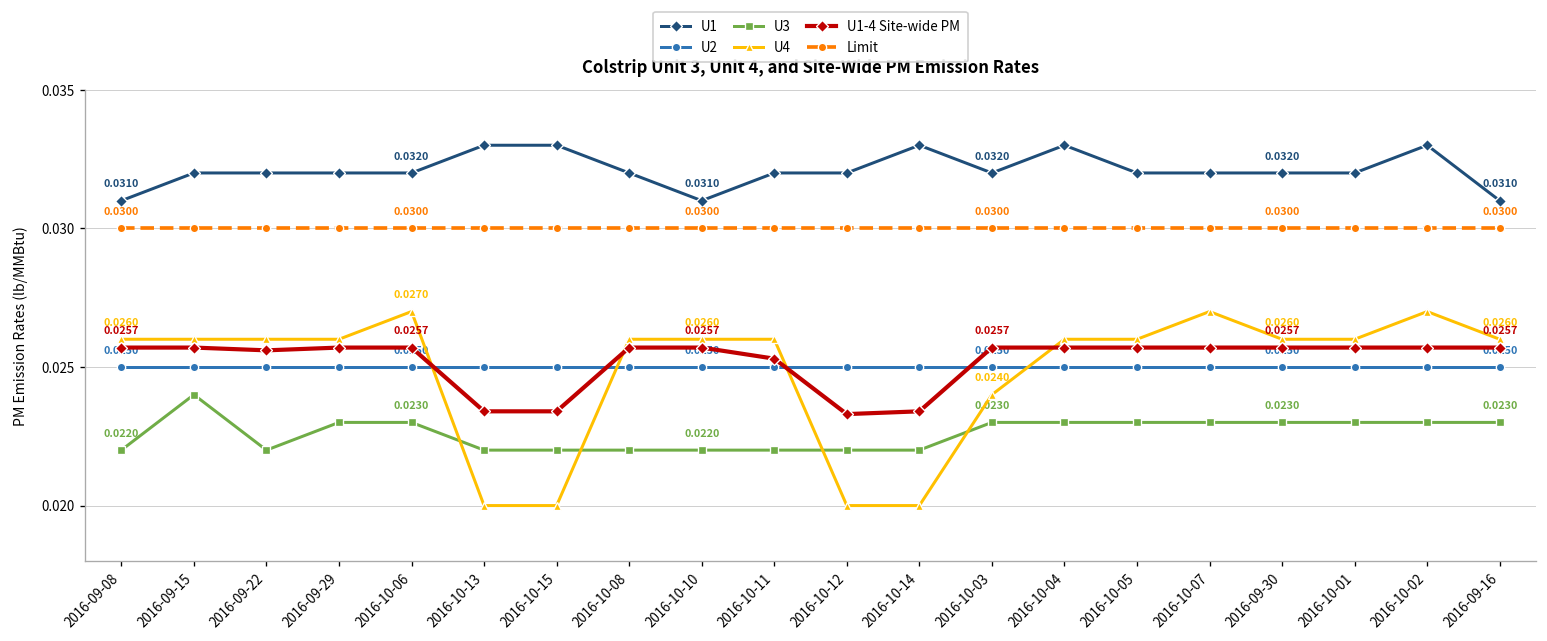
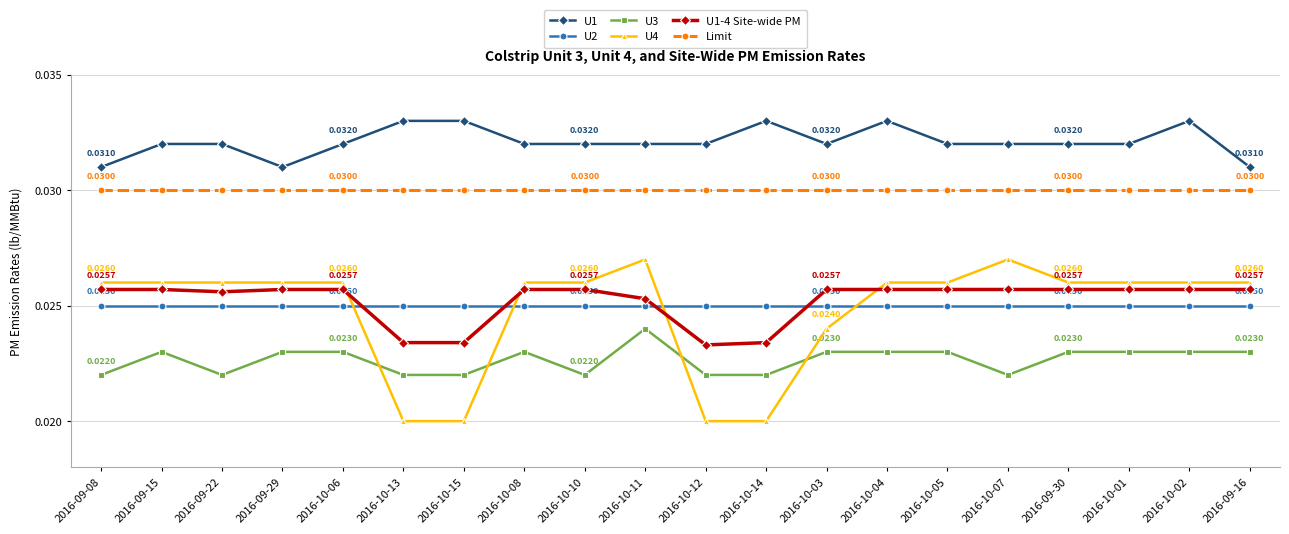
U3, 2016-09-15: 0.024 -> 0.023
U1, 2016-09-29: 0.032 -> 0.031
U4, 2016-10-06: 0.0270 -> 0.0260
U3, 2016-10-08: 0.022 -> 0.023
U1, 2016-10-10: 0.0310 -> 0.0320
U3, 2016-10-11: 0.022 -> 0.024
U4, 2016-10-11: 0.026 -> 0.027
U3, 2016-10-07: 0.023 -> 0.022
U4, 2016-10-02: 0.027 -> 0.026
